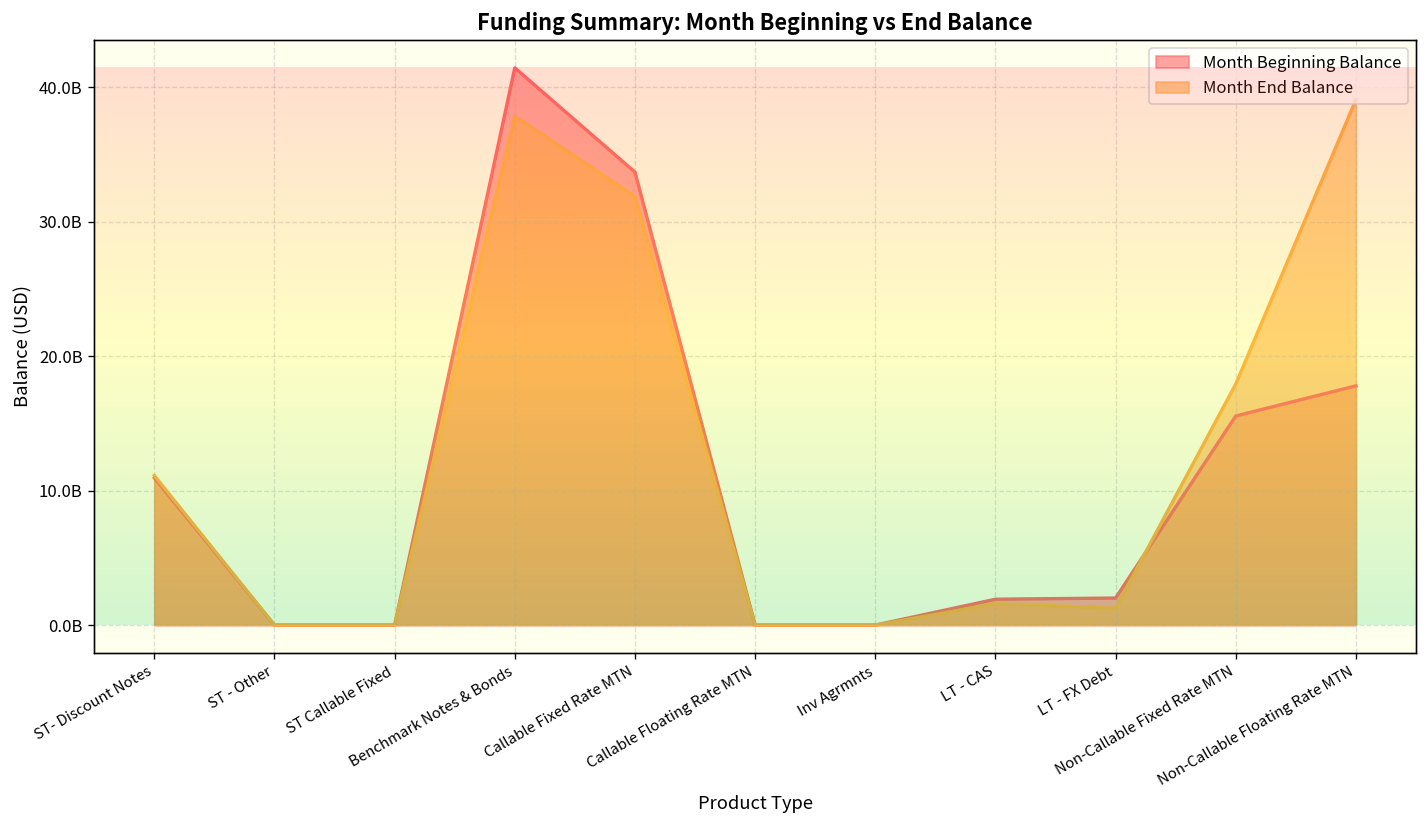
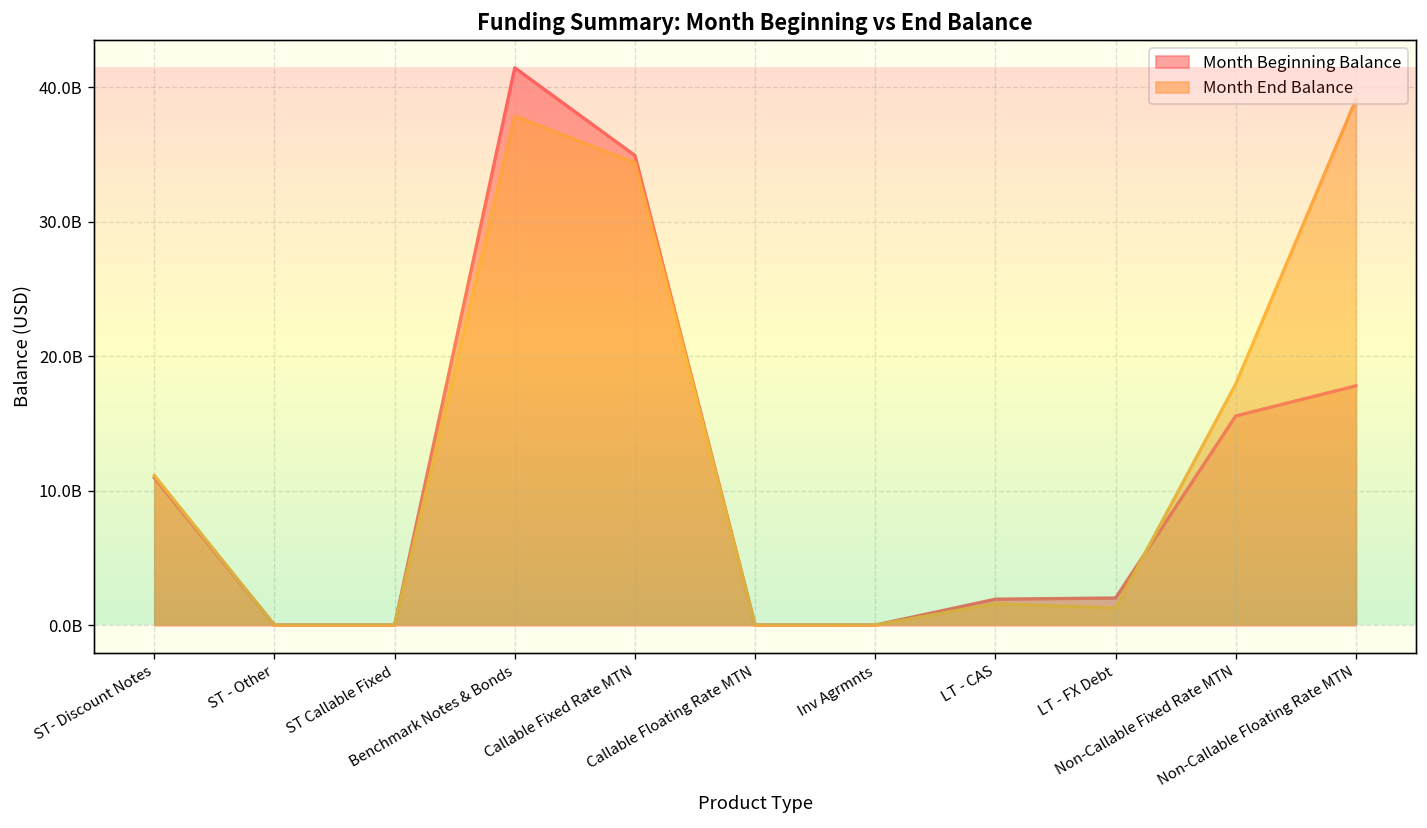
Month Beginning Balance, Callable Fixed Rate MTN: 33700000000 -> 34900000000
Month End Balance, Callable Fixed Rate MTN: 31900000000 -> 34400000000
